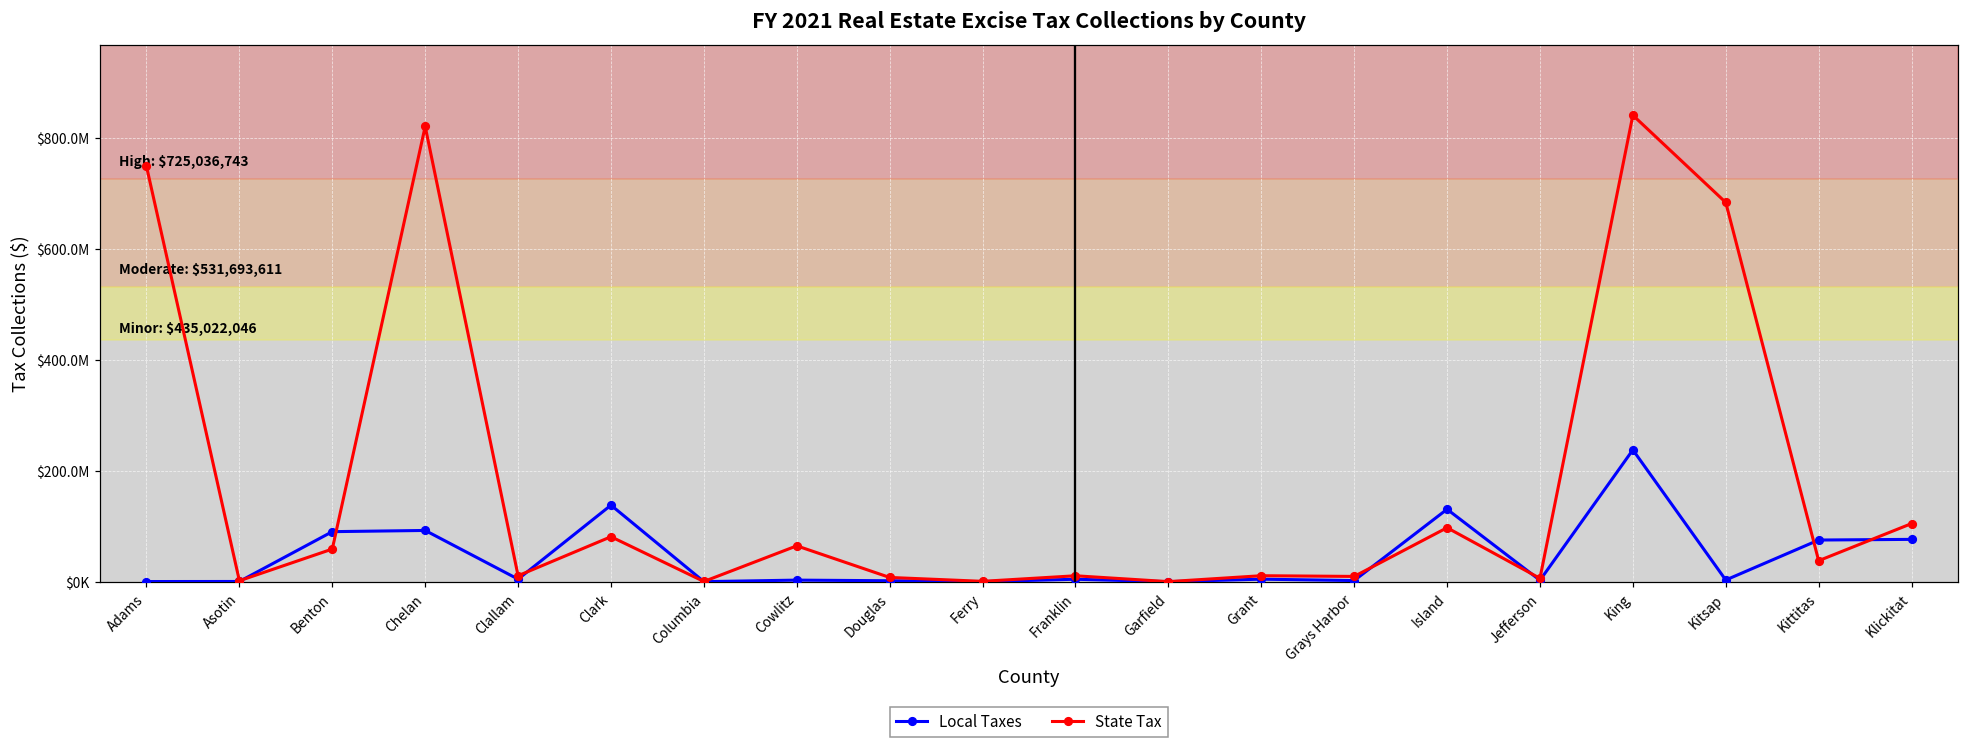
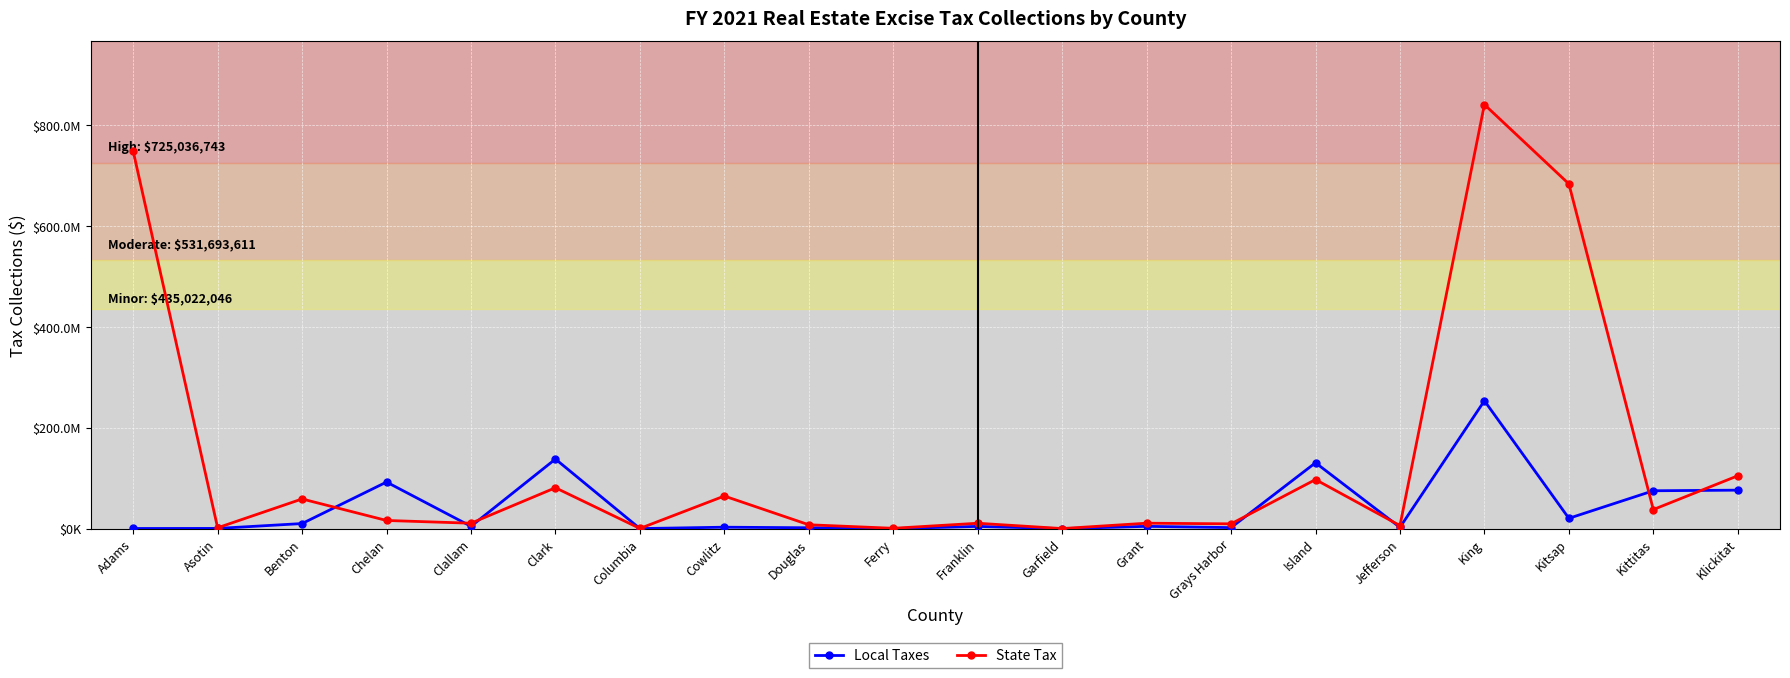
Local Taxes, Benton: $90000000 -> $10000000
State Tax, Chelan: $820000000 -> $20000000
Local Taxes, King: $240000000 -> $250000000
Local Taxes, Kitsap: $0 -> $20000000
